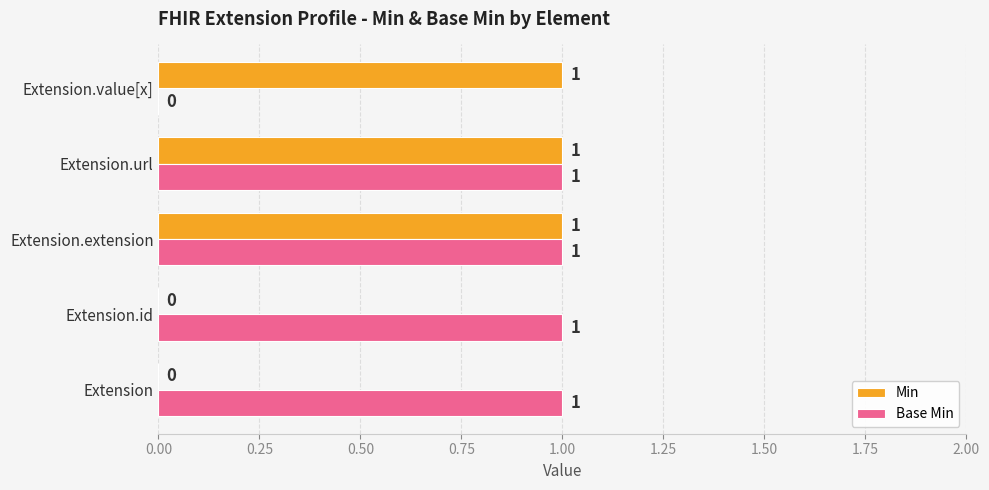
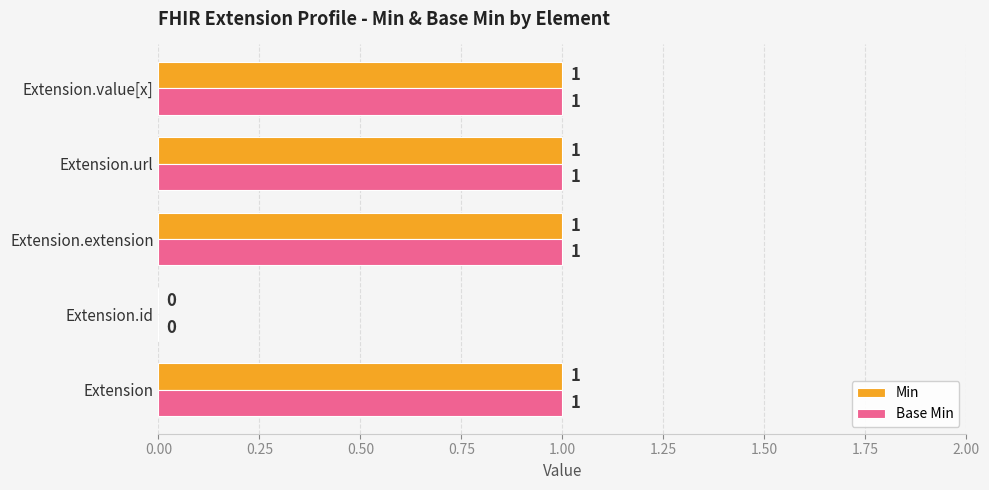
Base Min, Extension.value[x]: 0 -> 1
Base Min, Extension.id: 1 -> 0
Min, Extension: 0 -> 1
